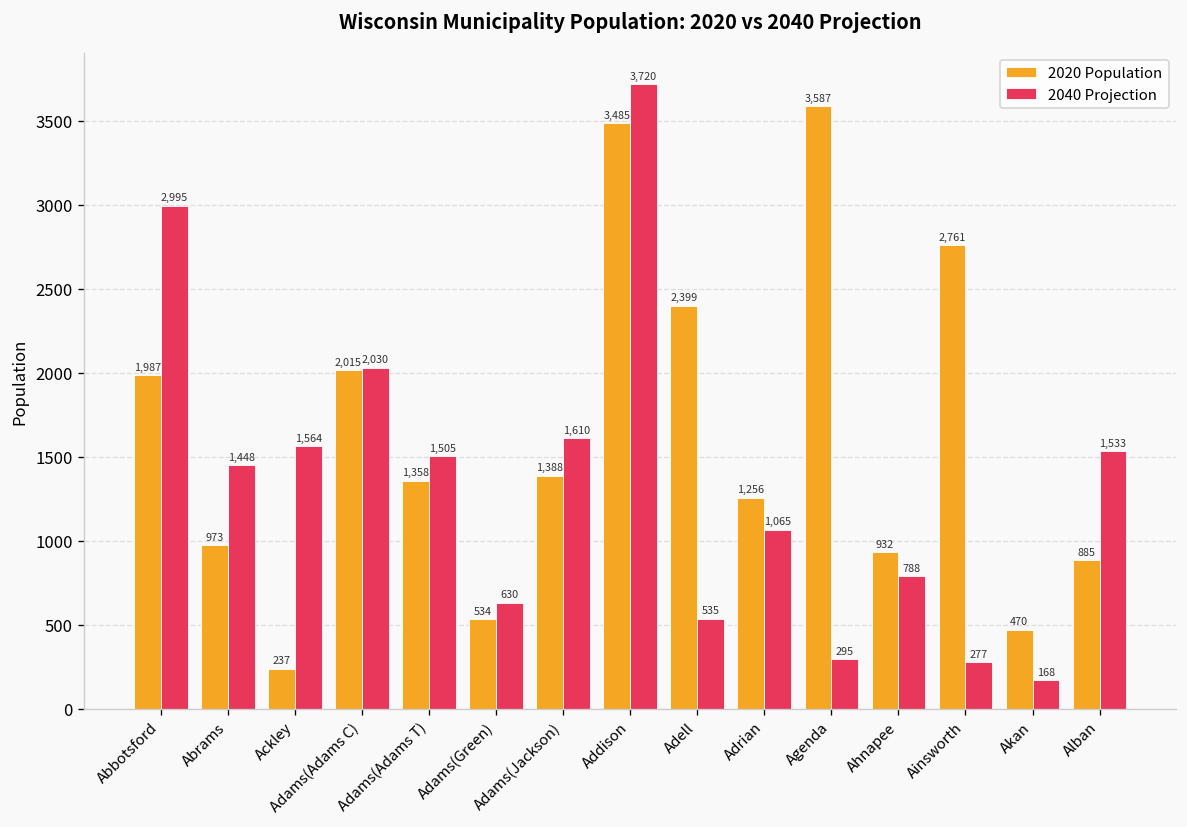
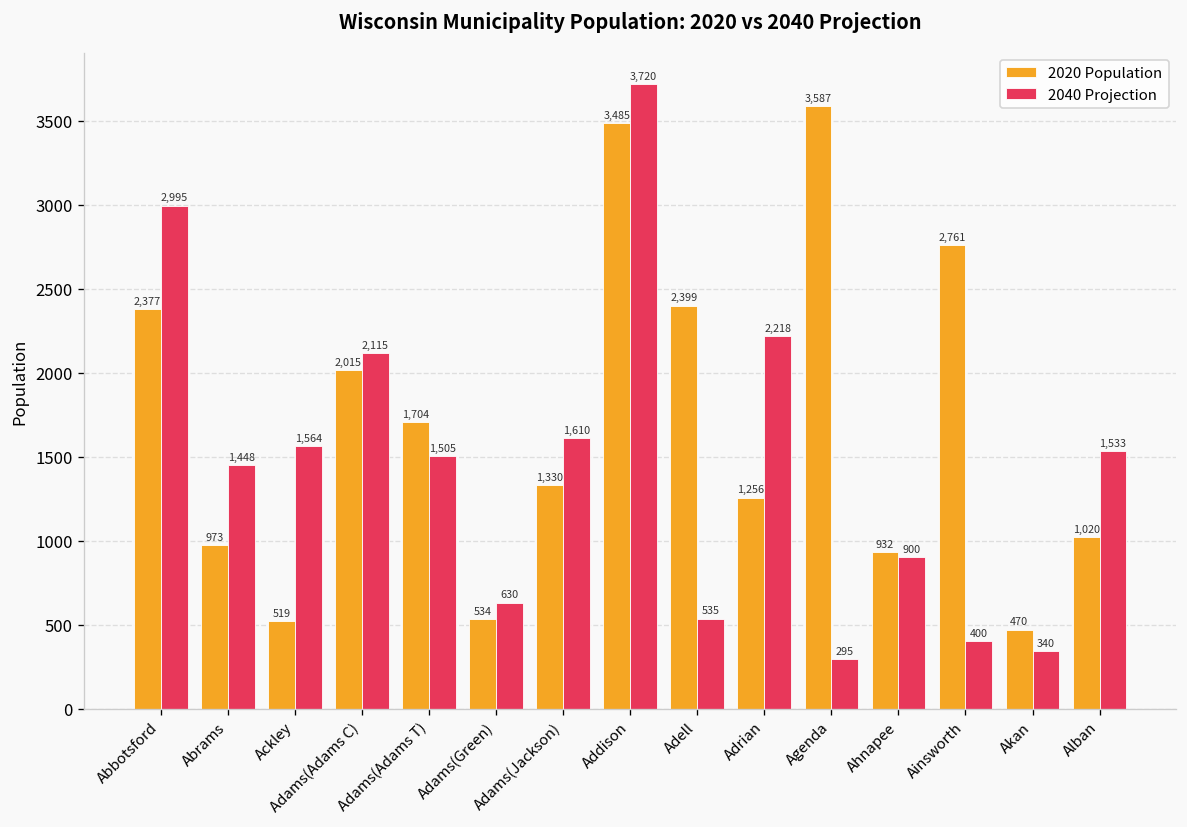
2020 Population, Abbotsford: 1,987 -> 2,377
2020 Population, Ackley: 237 -> 519
2040 Projection, Adams(Adams C): 2,030 -> 2,115
2020 Population, Adams(Adams T): 1,358 -> 1,704
2020 Population, Adams(Jackson): 1,388 -> 1,330
2040 Projection, Adrian: 1,065 -> 2,218
2040 Projection, Ahnapee: 788 -> 900
2040 Projection, Ainsworth: 277 -> 400
2040 Projection, Akan: 168 -> 340
2020 Population, Alban: 885 -> 1,020
